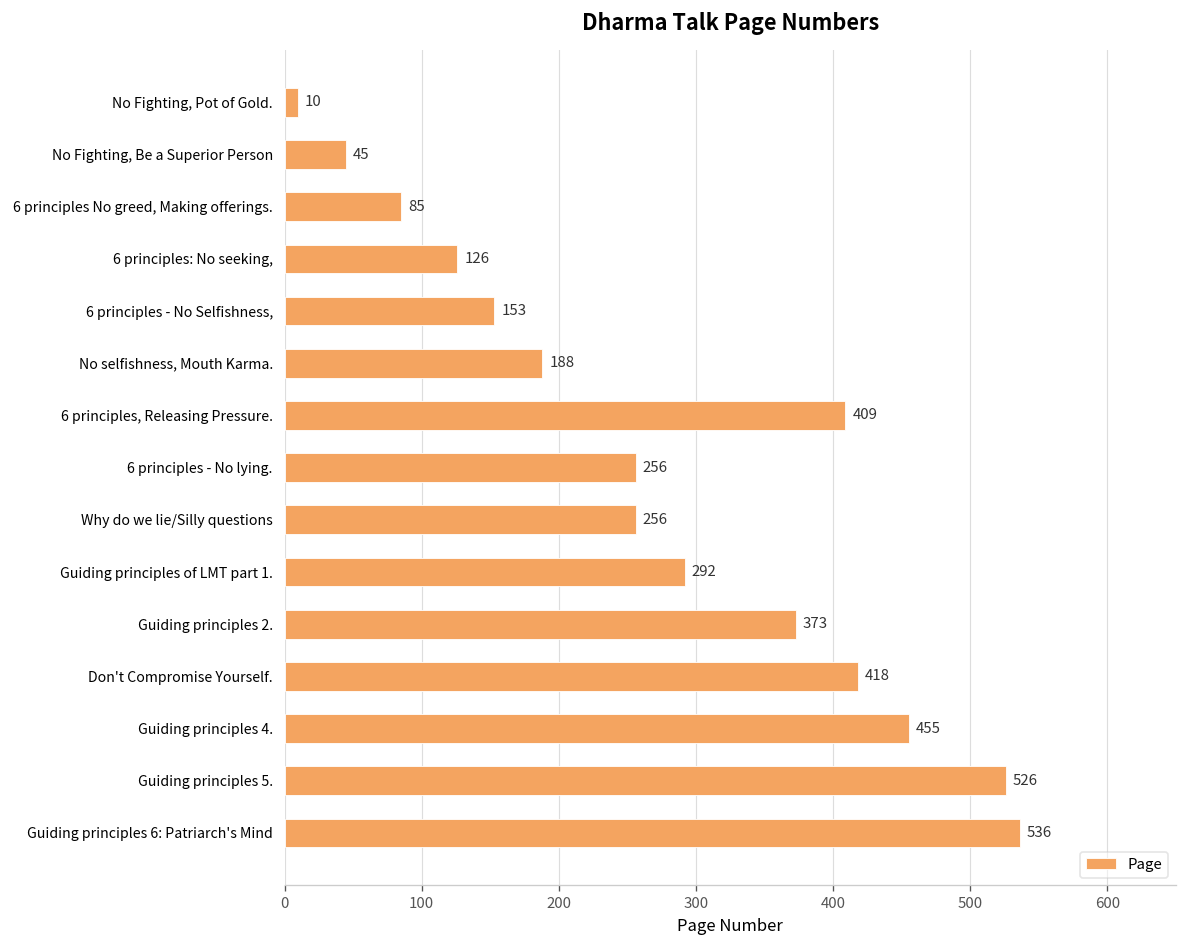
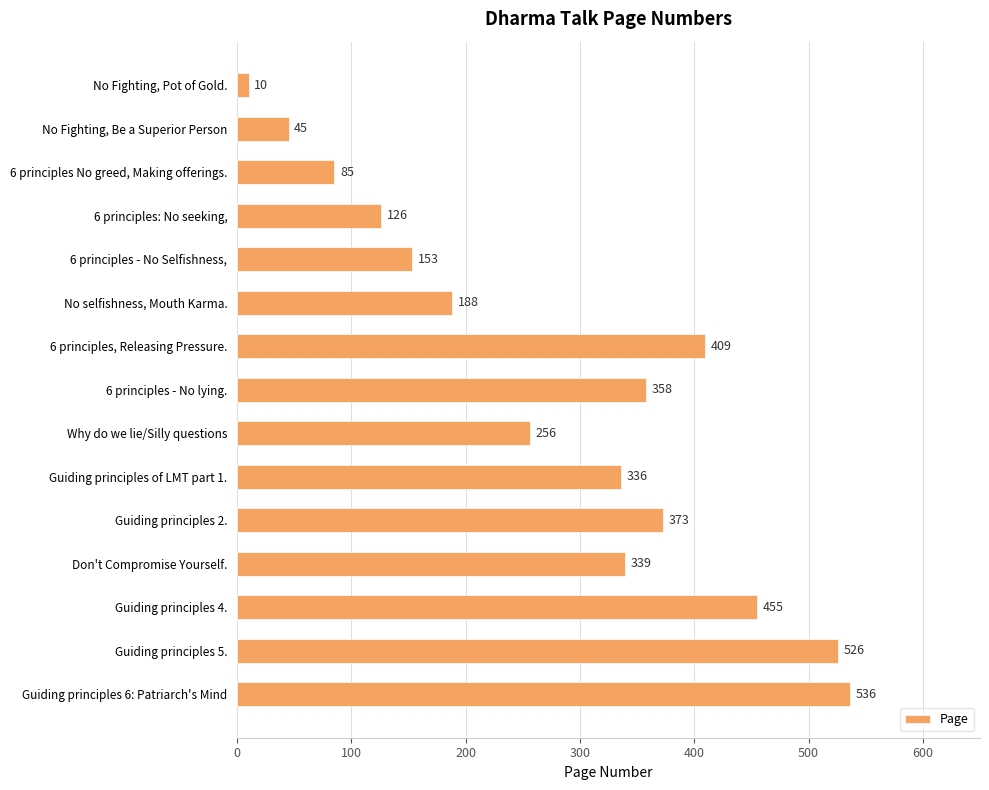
6 principles - No lying.: 256 -> 358
Guiding principles of LMT part 1.: 292 -> 336
Don't Compromise Yourself.: 418 -> 339
